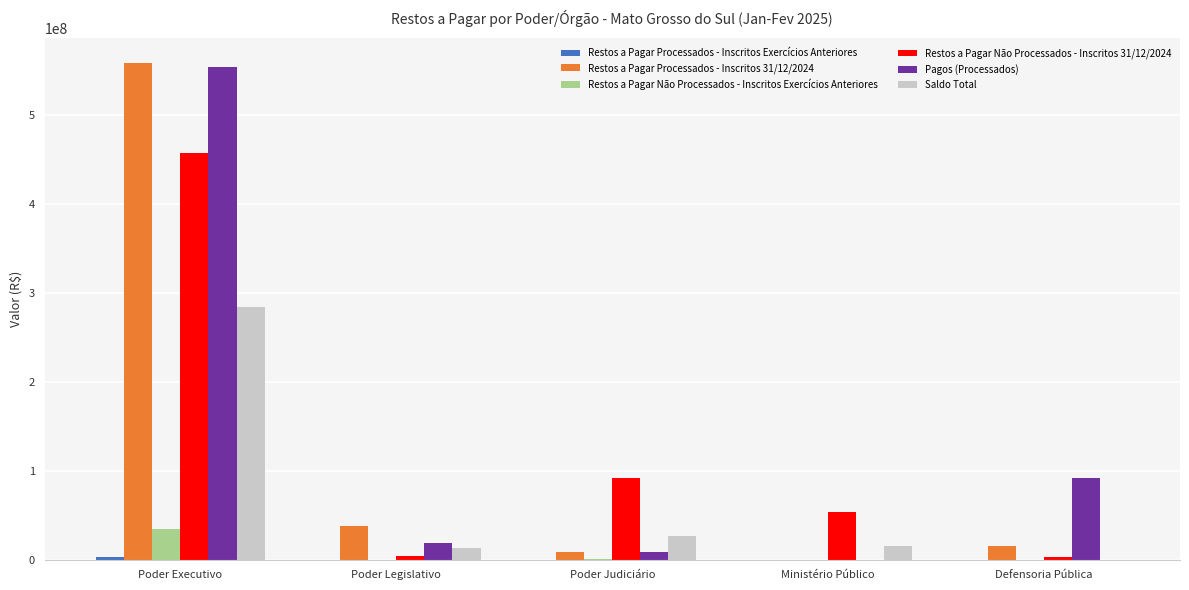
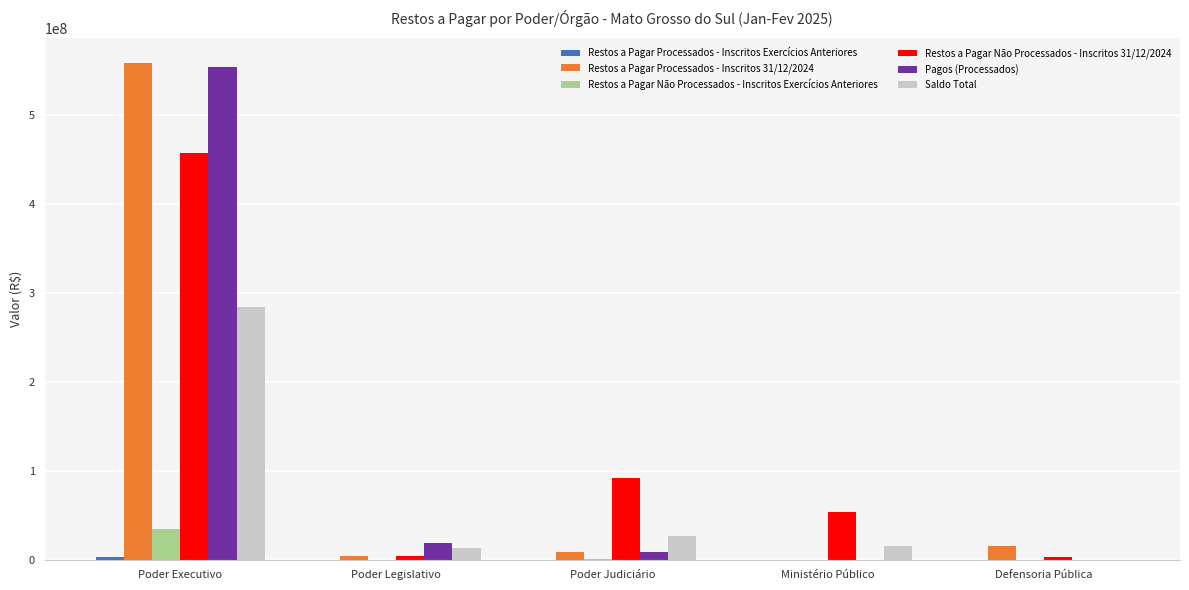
Restos a Pagar Processados - Inscritos 31/12/2024, Poder Legislativo: 40000000 -> 10000000
Pagos (Processados), Defensoria Pública: 90000000 -> 0
